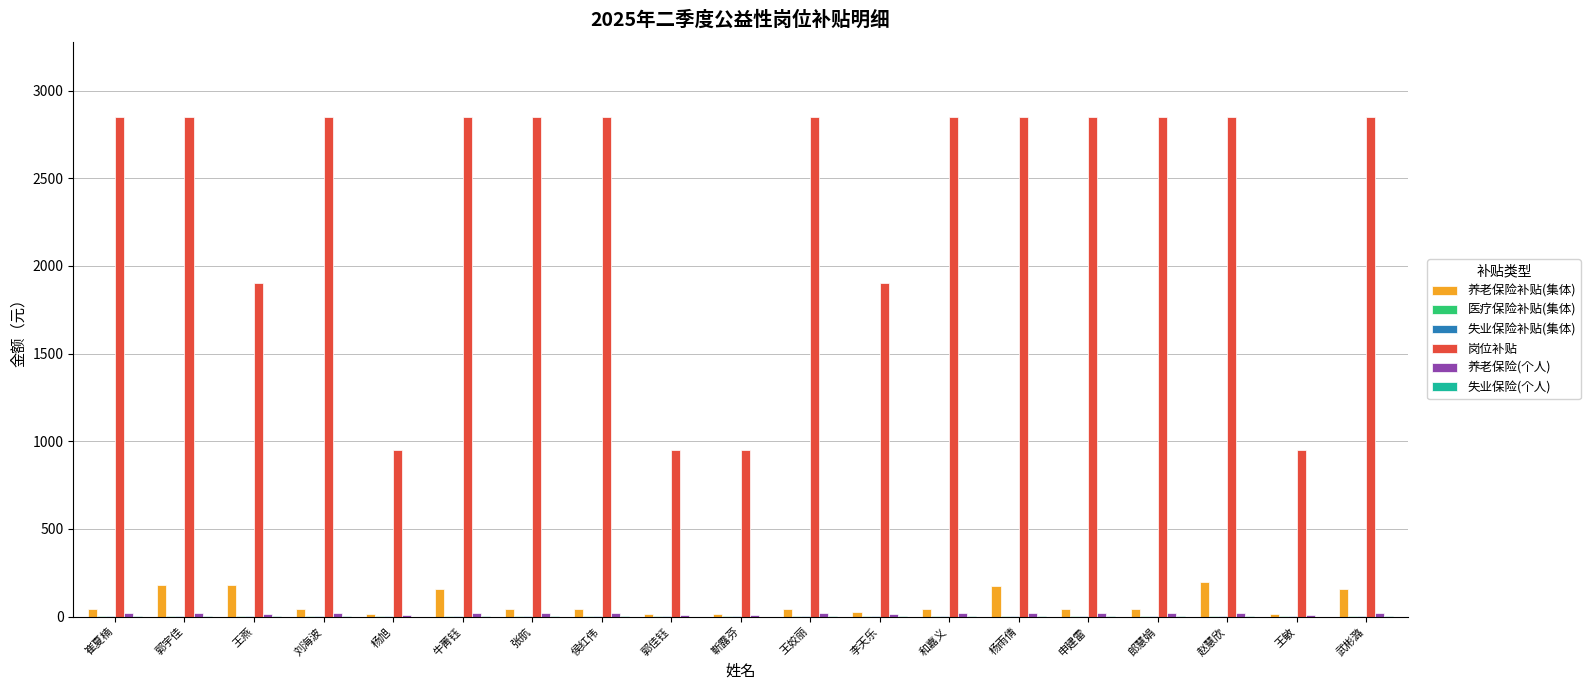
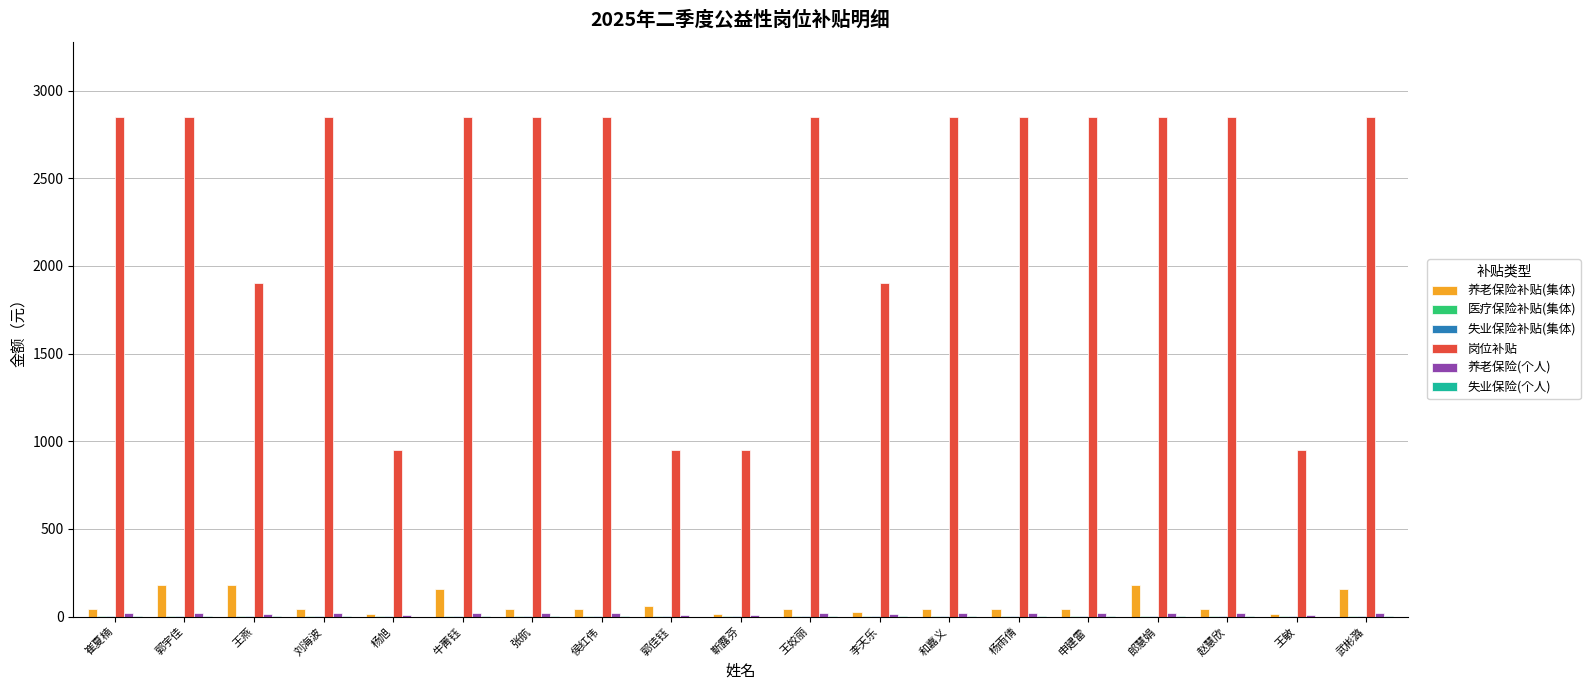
养老保险补贴(集体), 郭佳钰: 10 -> 60
养老保险补贴(集体), 杨雨倩: 180 -> 40
养老保险补贴(集体), 郎慧娟: 40 -> 180
养老保险补贴(集体), 赵慧欣: 200 -> 40
